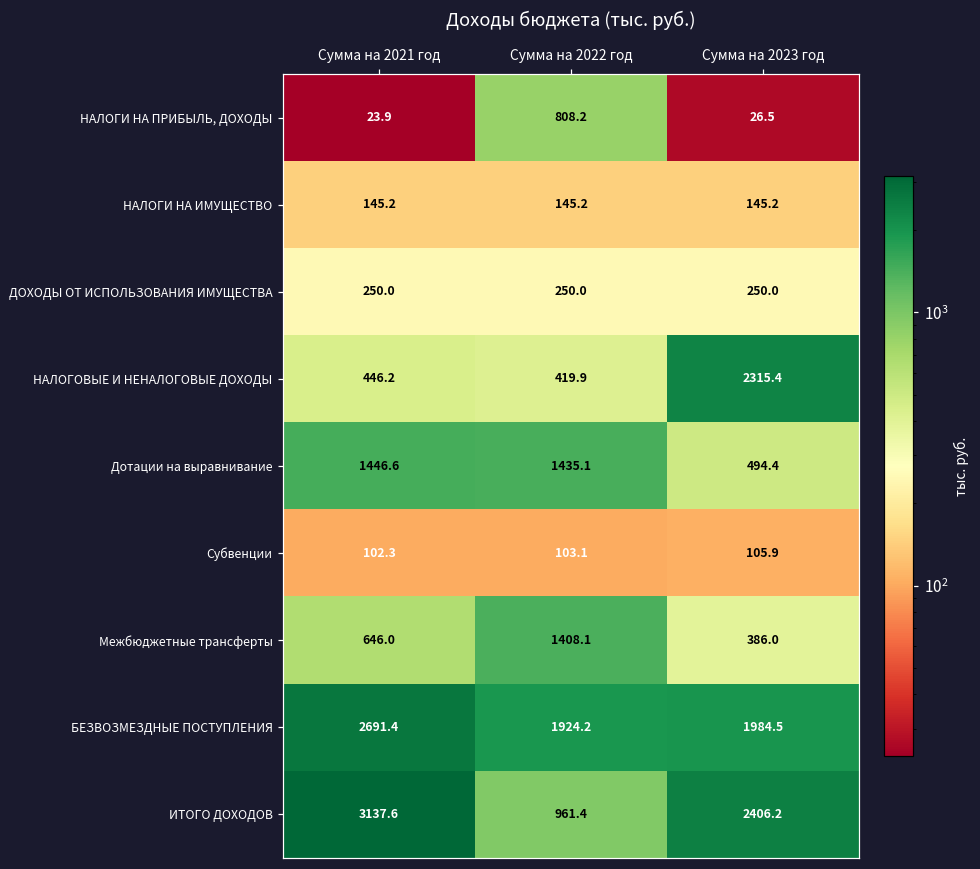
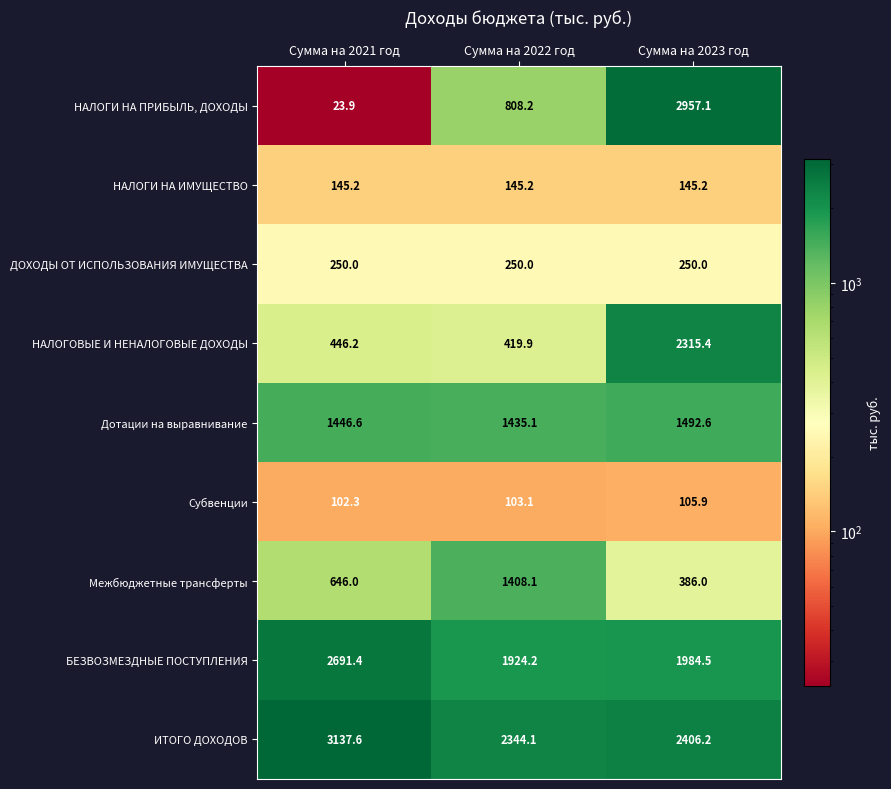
НАЛОГИ НА ПРИБЫЛЬ, ДОХОДЫ, Сумма на 2023 год: 26.5 -> 2957.1
Дотации на выравнивание, Сумма на 2023 год: 494.4 -> 1492.6
ИТОГО ДОХОДОВ, Сумма на 2022 год: 961.4 -> 2344.1
